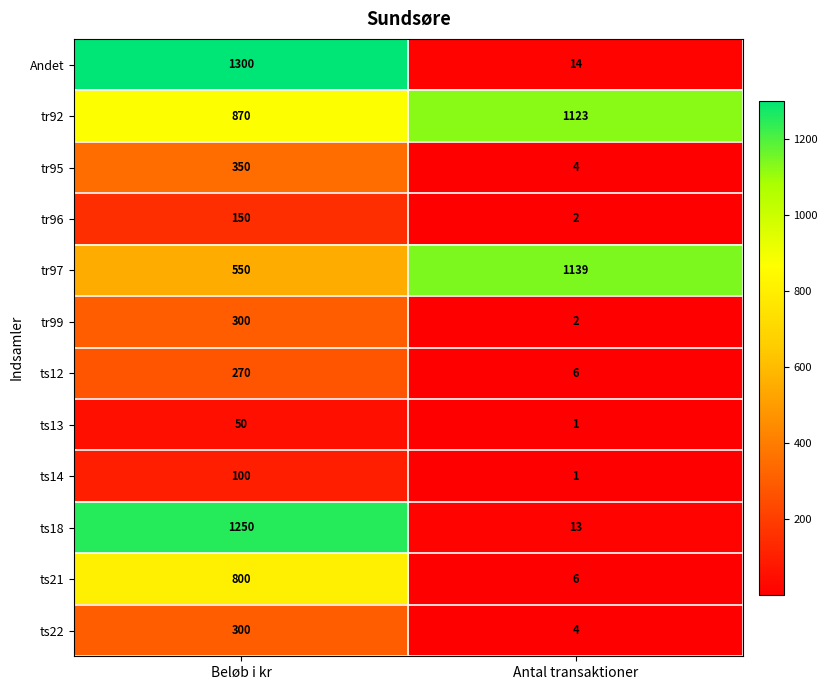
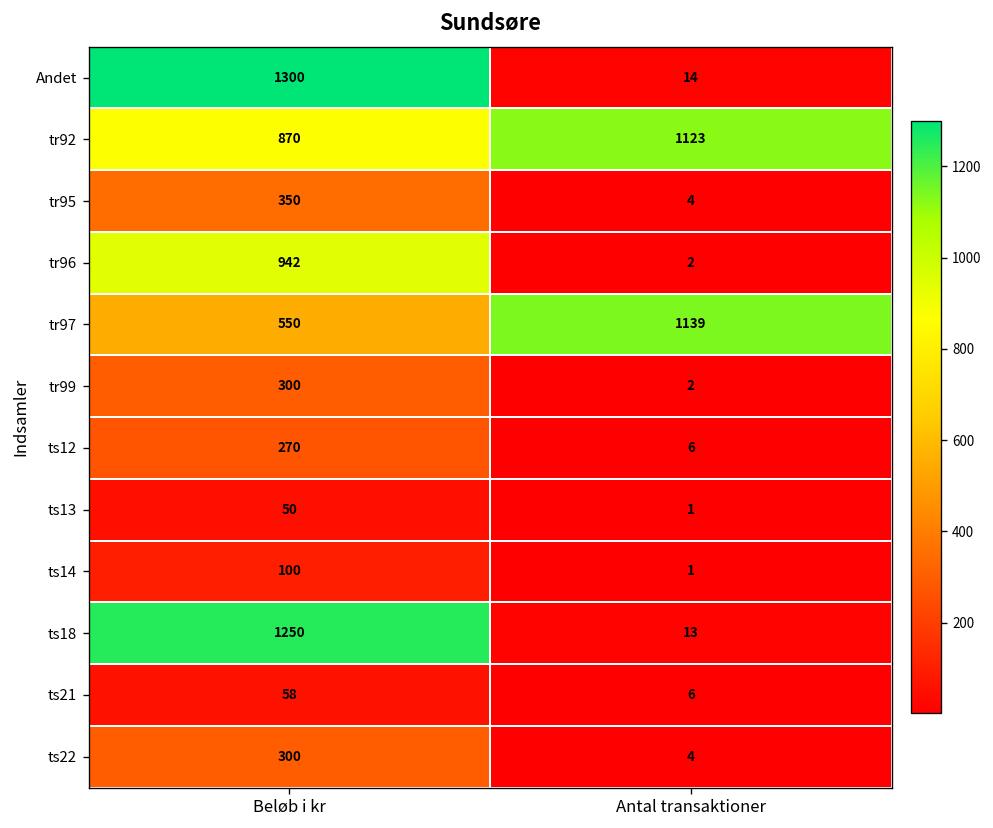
tr96, Beløb i kr: 150 -> 942
ts21, Beløb i kr: 800 -> 58
